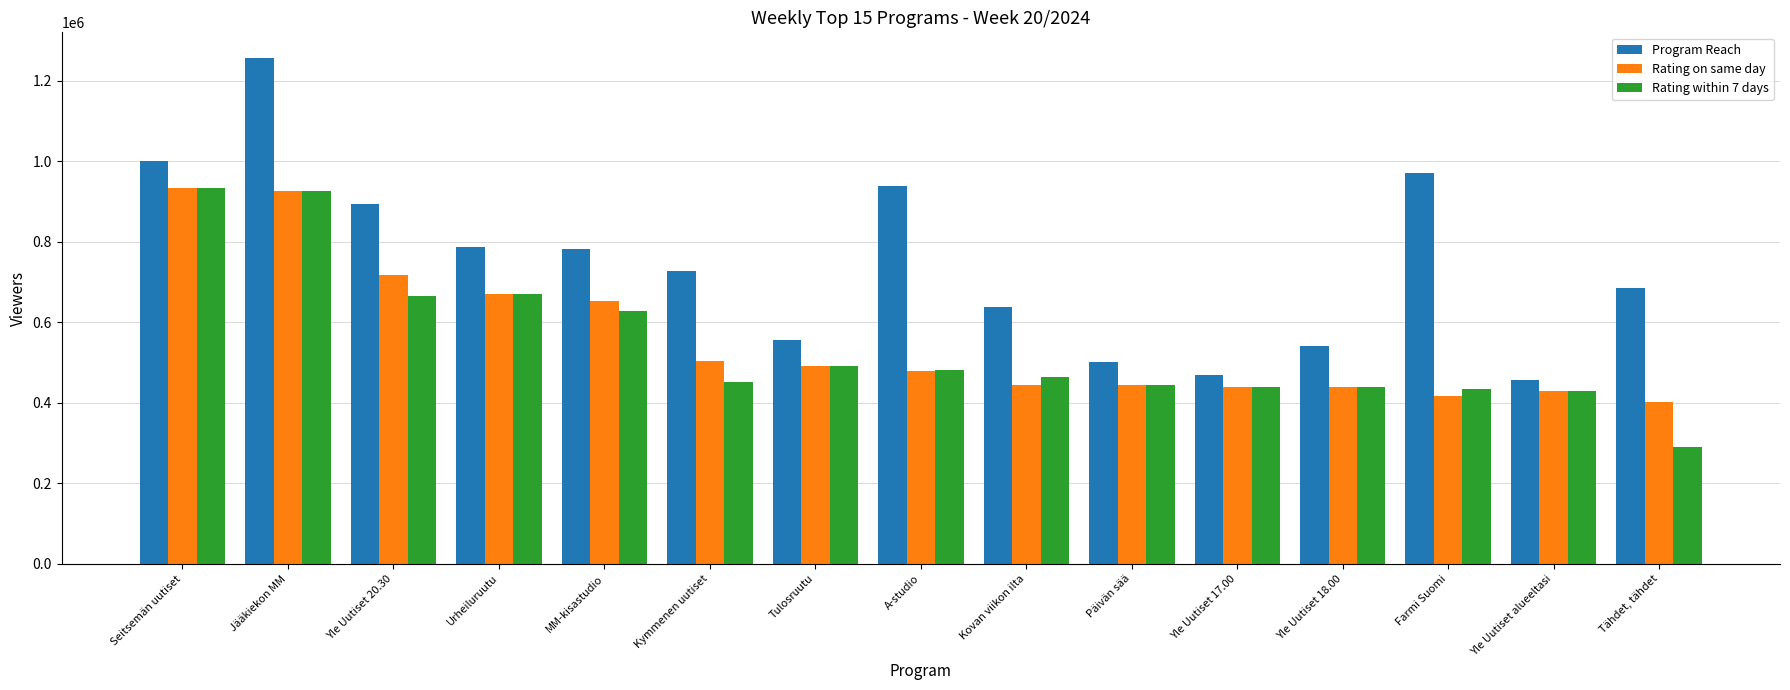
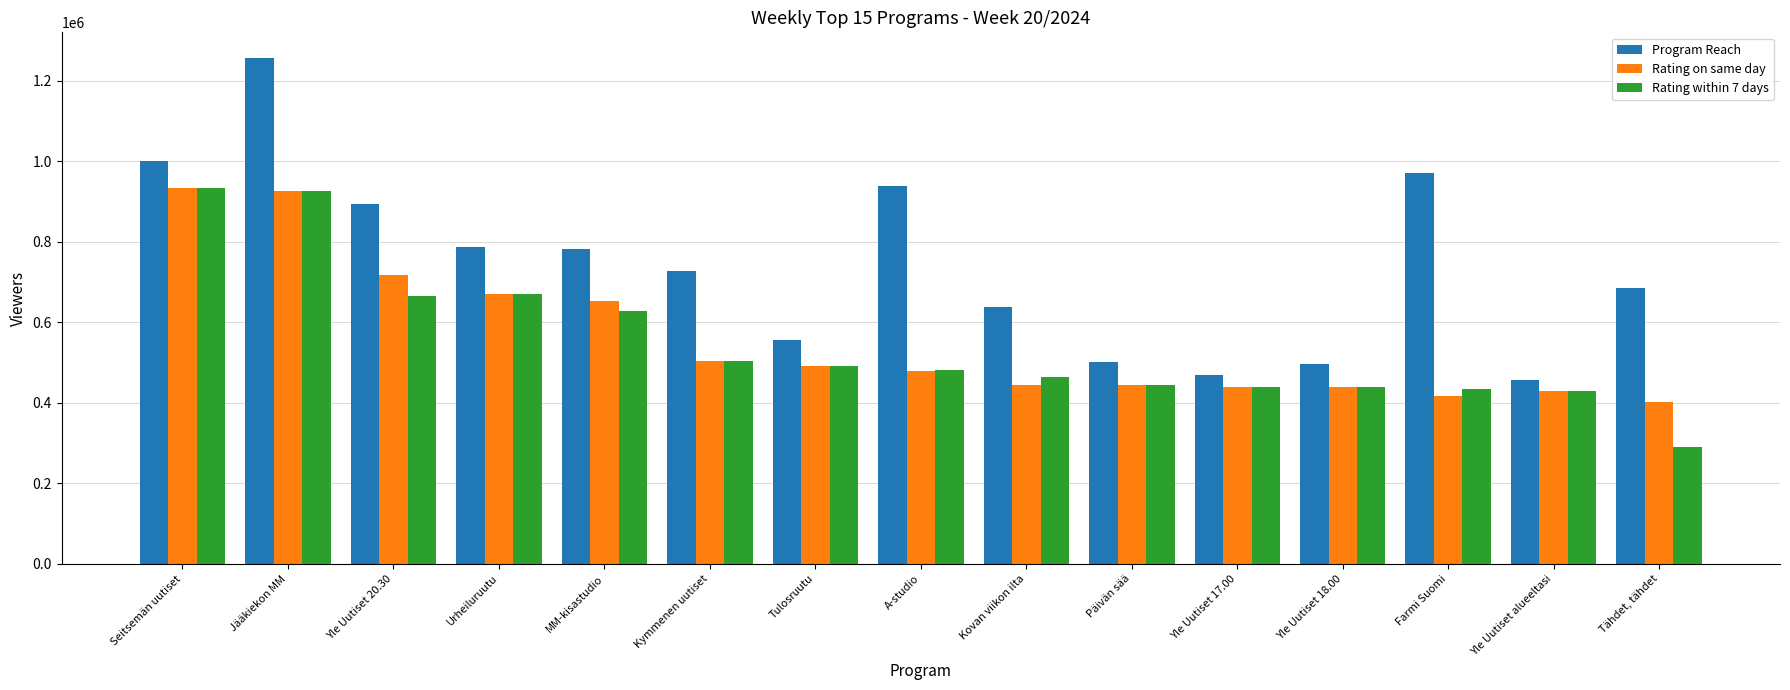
Rating within 7 days, Kymmenen uutiset: 450000 -> 500000
Program Reach, Yle Uutiset 18.00: 540000 -> 500000
